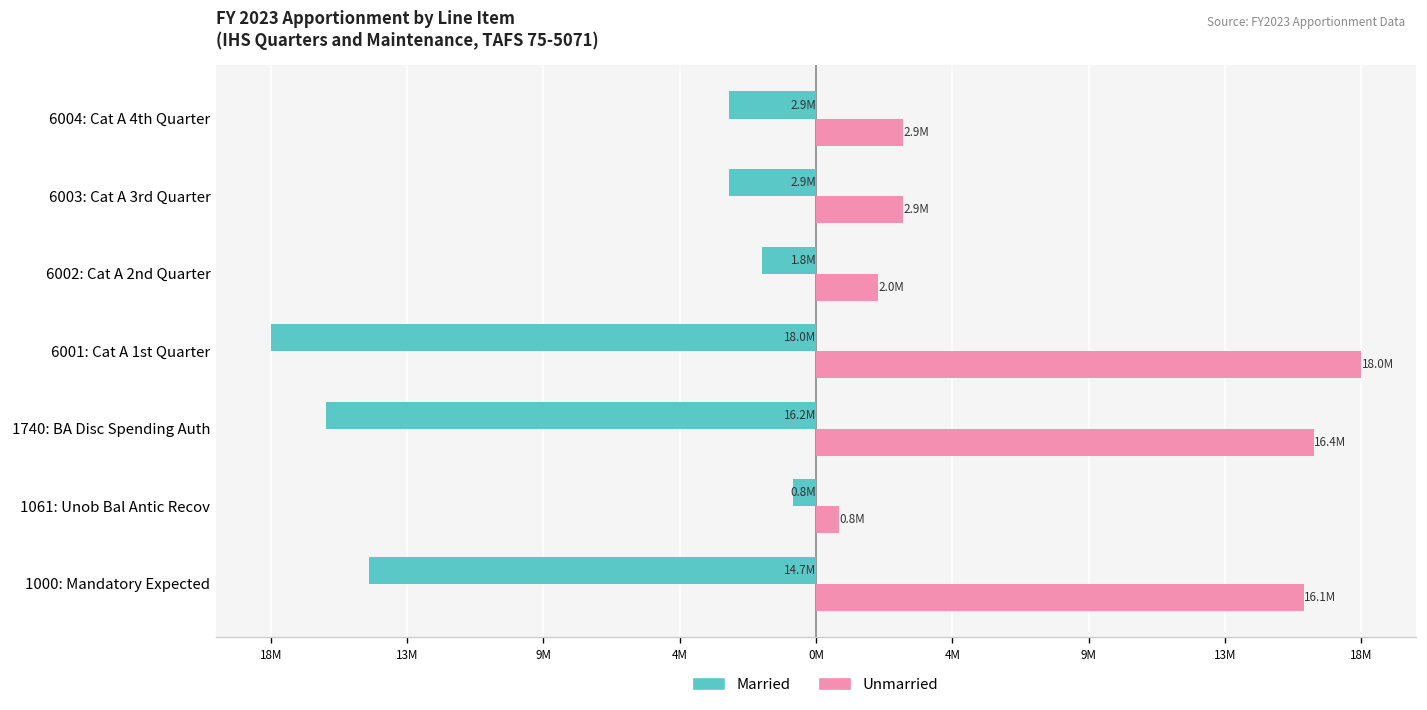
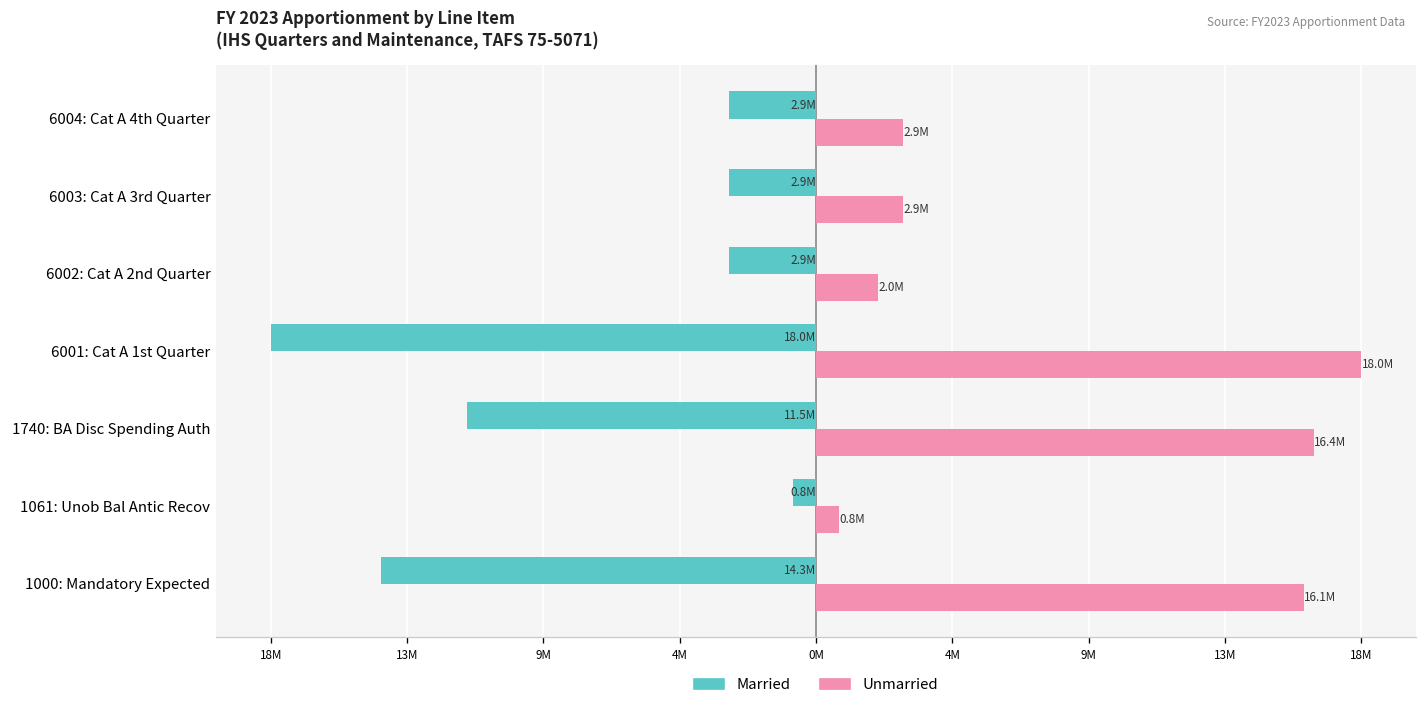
Married, 6002: Cat A 2nd Quarter: 1.8M -> 2.9M
Married, 1740: BA Disc Spending Auth: 16.2M -> 11.5M
Married, 1000: Mandatory Expected: 14.7M -> 14.3M
